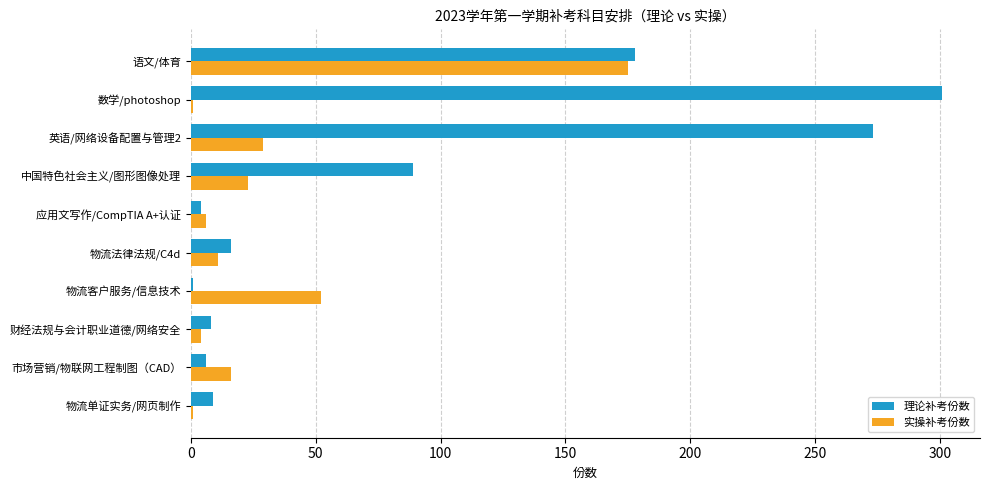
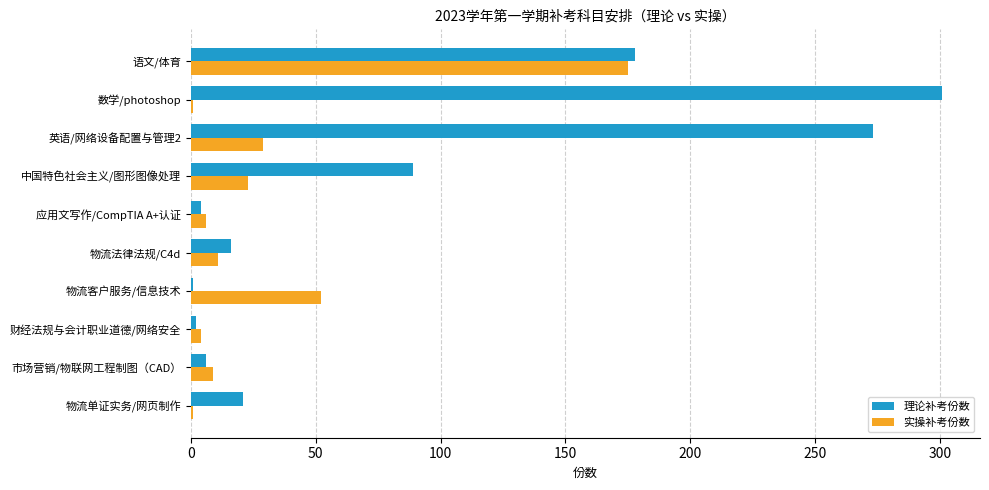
理论补考份数, 财经法规与会计职业道德/网络安全: 8 -> 2
实操补考份数, 市场营销/物联网工程制图（CAD）: 16 -> 9
理论补考份数, 物流单证实务/网页制作: 9 -> 21
